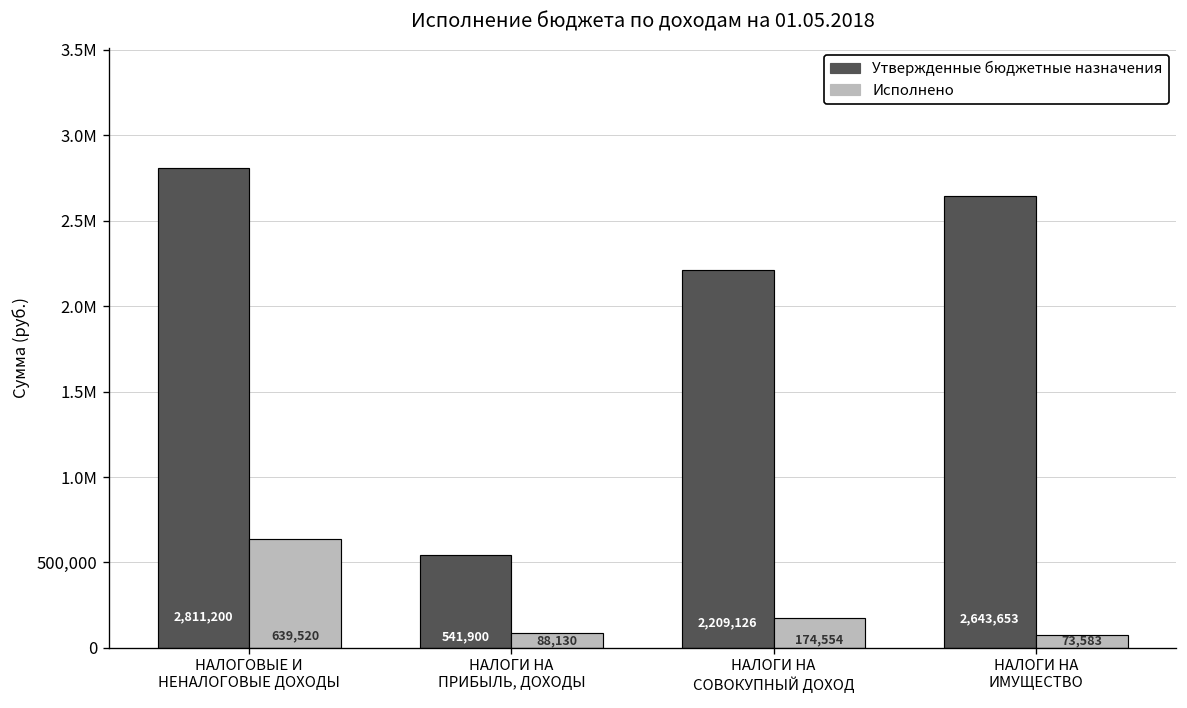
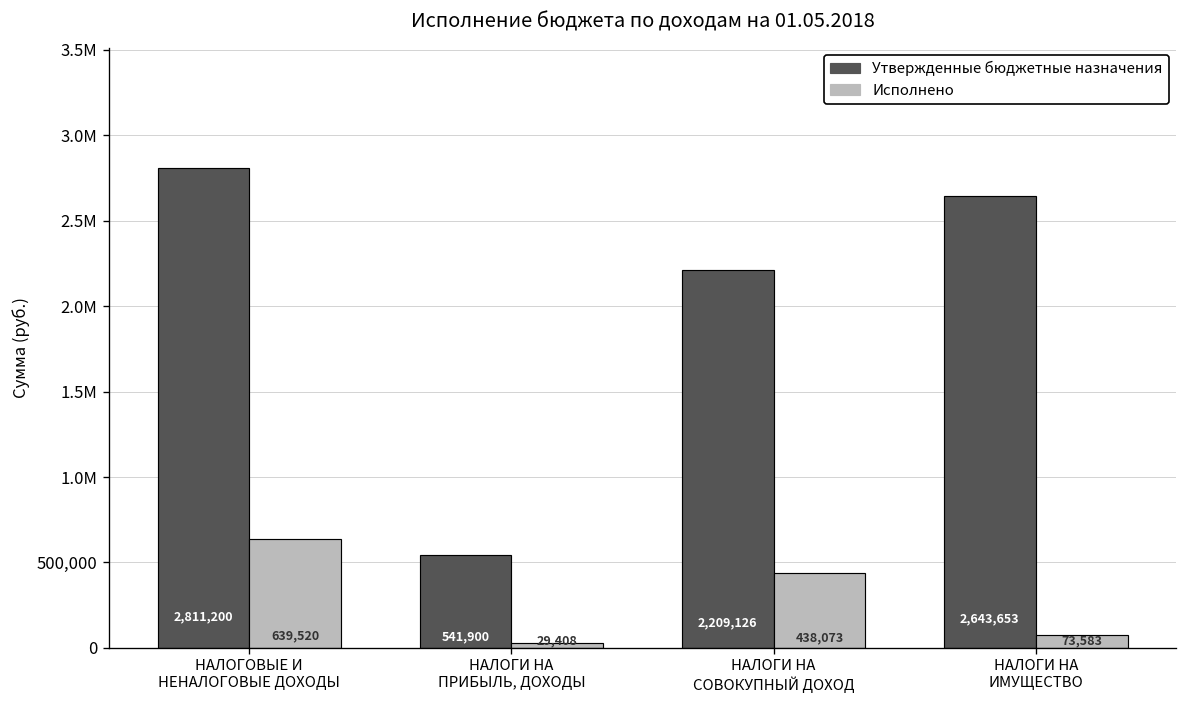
Исполнено, НАЛОГИ НА ПРИБЫЛЬ, ДОХОДЫ: 88,130 -> 29,408
Исполнено, НАЛОГИ НА СОВОКУПНЫЙ ДОХОД: 174,554 -> 438,073
